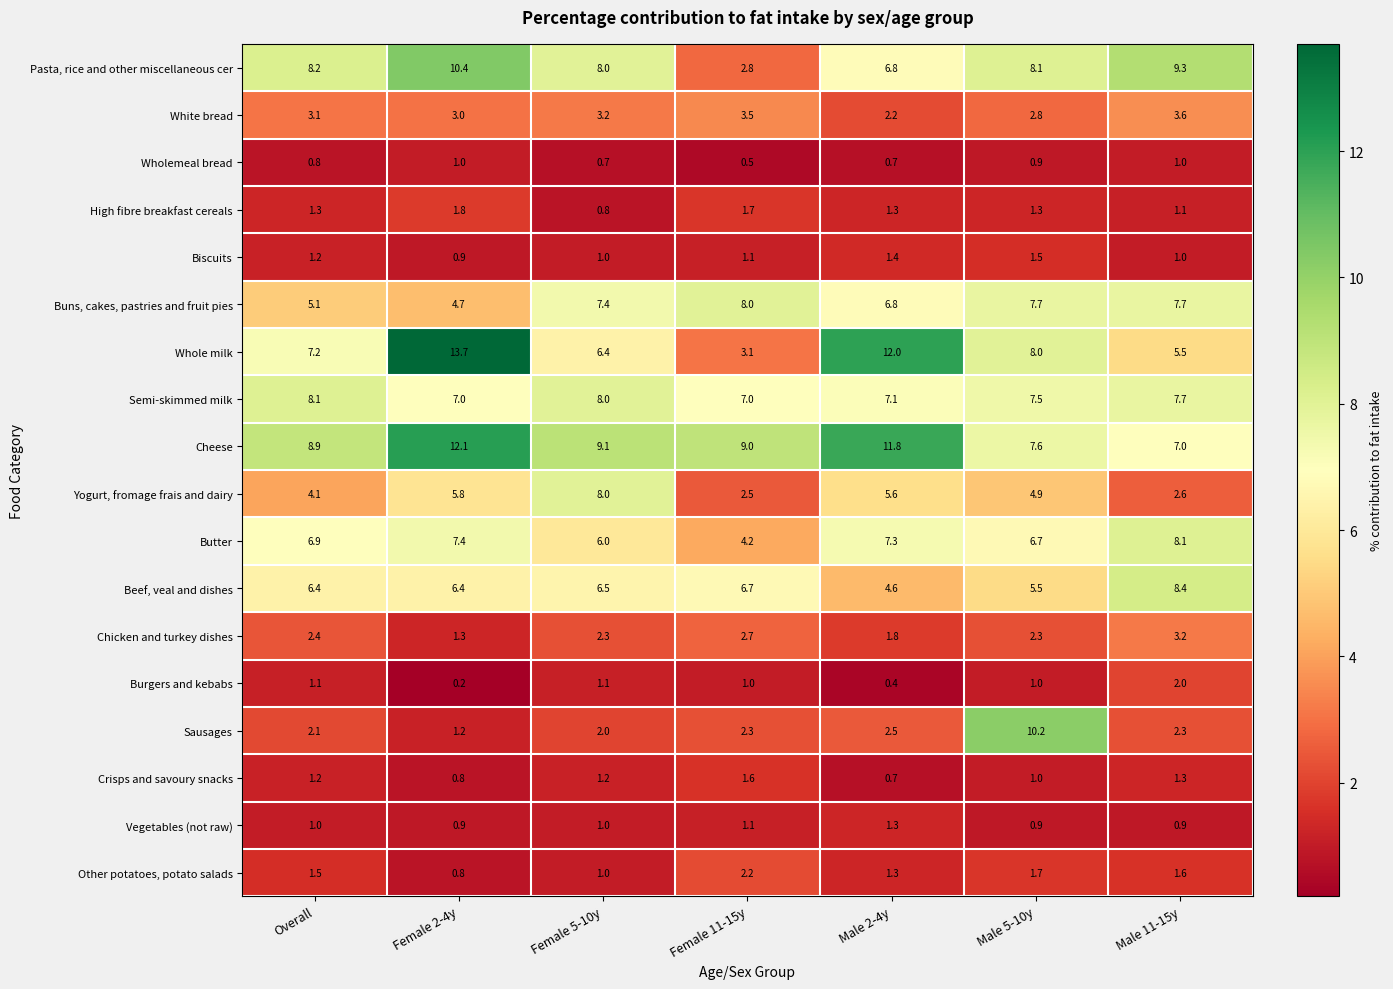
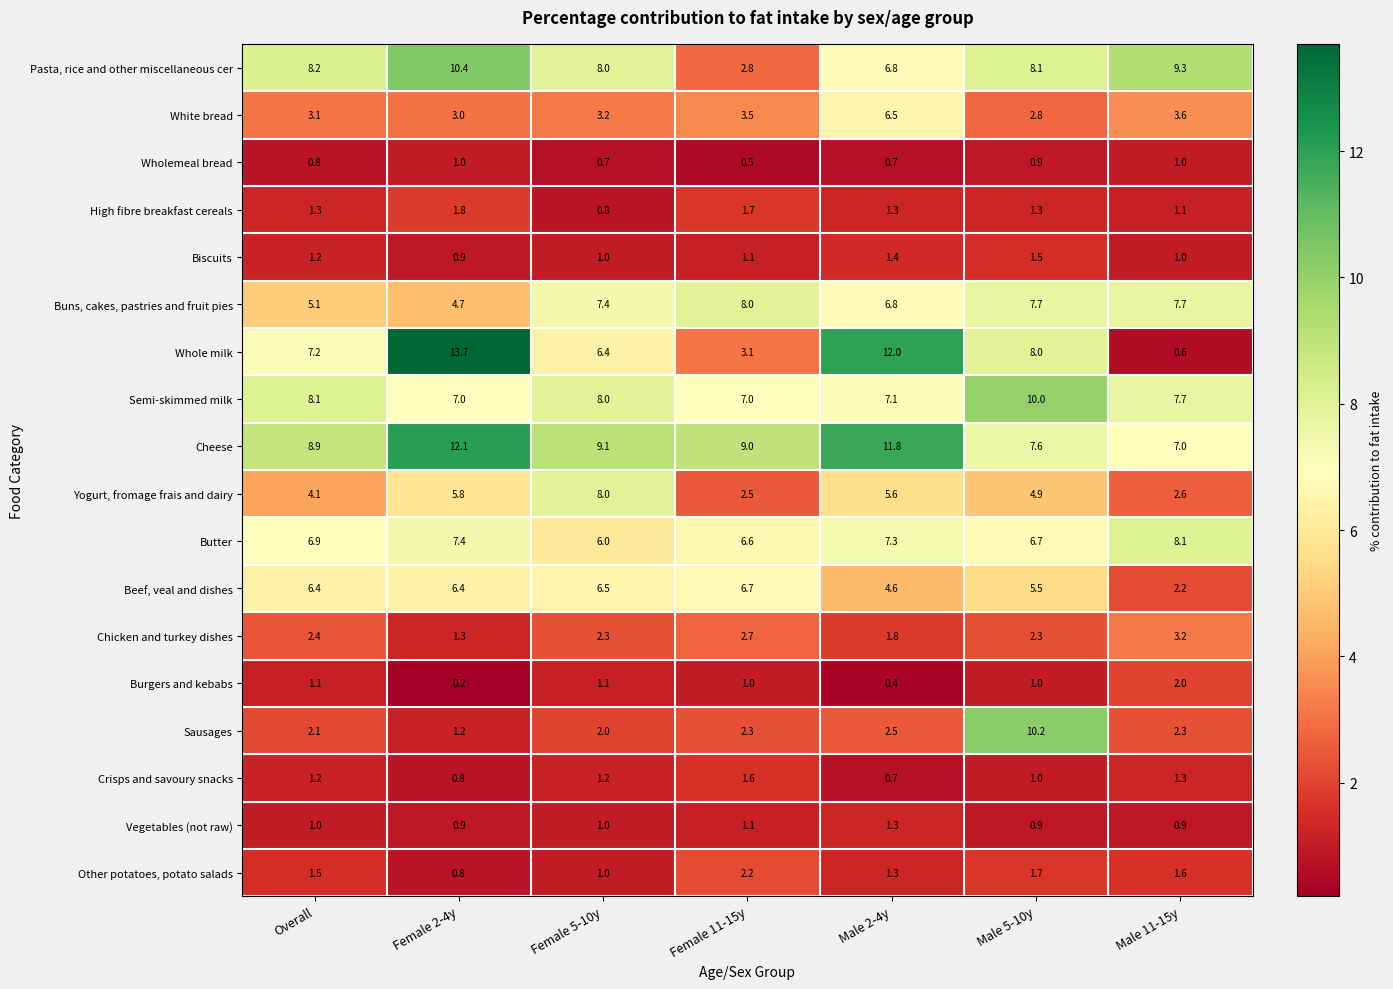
White bread, Male 2-4y: 2.2 -> 6.5
Whole milk, Male 11-15y: 5.5 -> 0.6
Semi-skimmed milk, Male 5-10y: 7.5 -> 10.0
Butter, Female 11-15y: 4.2 -> 6.6
Beef, veal and dishes, Male 11-15y: 8.4 -> 2.2
